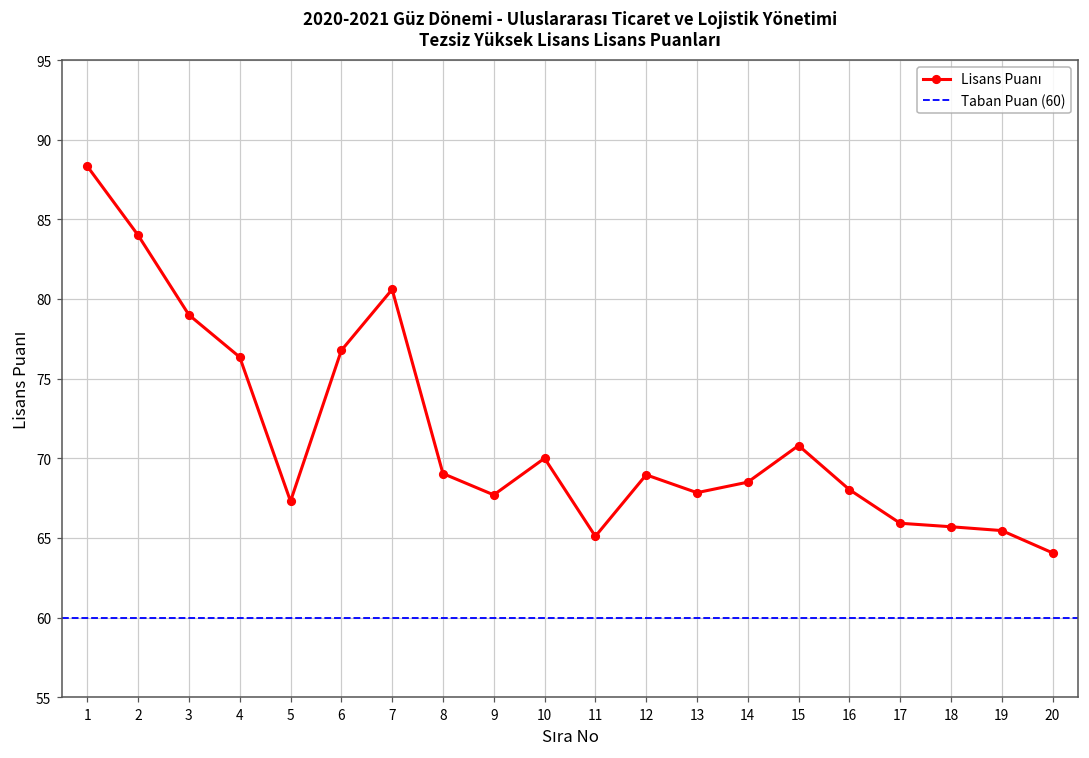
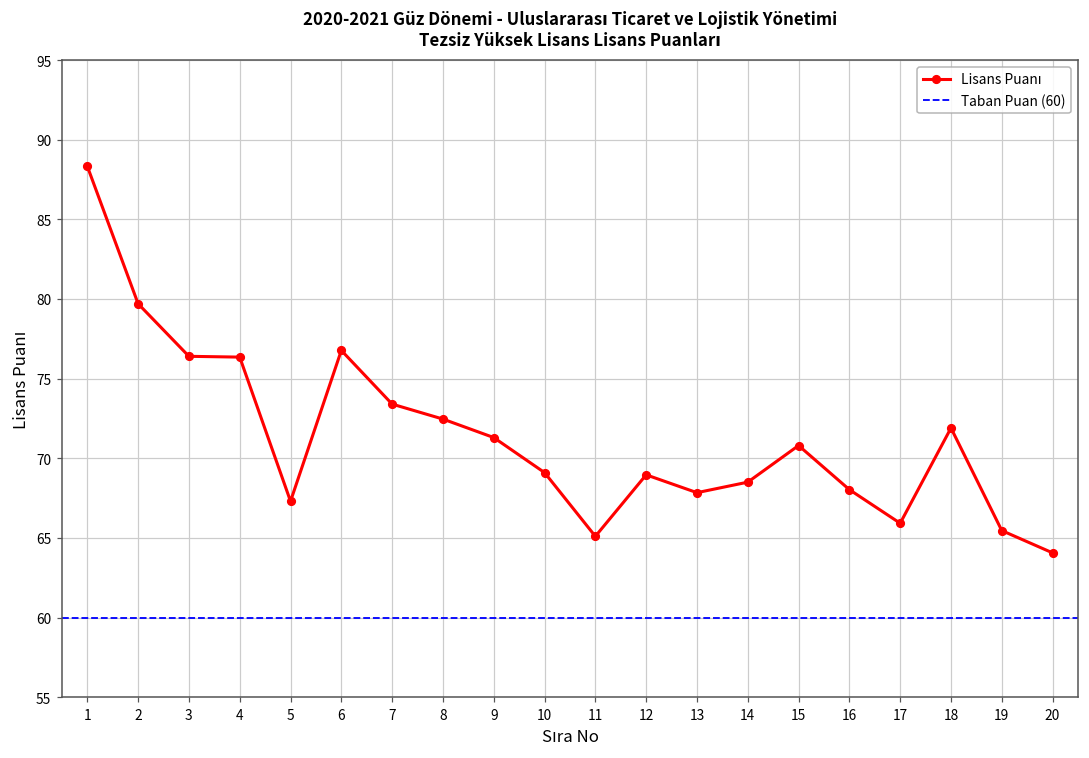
2: 84.0 -> 79.7
3: 79.0 -> 76.4
7: 80.6 -> 73.4
8: 69.0 -> 72.5
9: 67.7 -> 71.3
10: 70.0 -> 69.1
18: 65.7 -> 71.9
